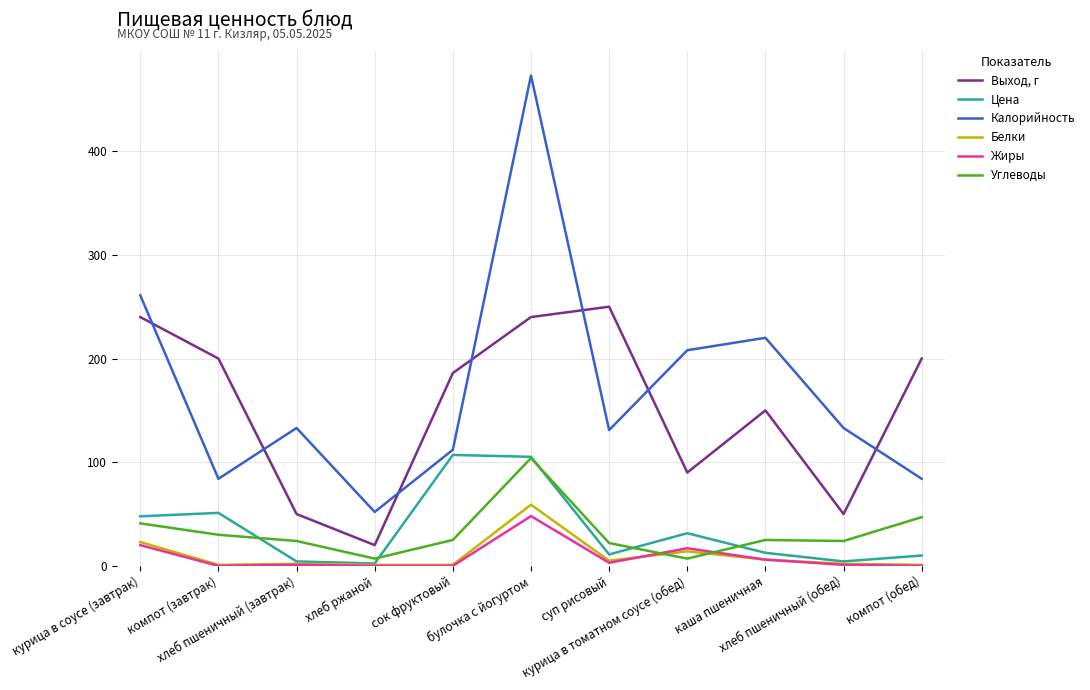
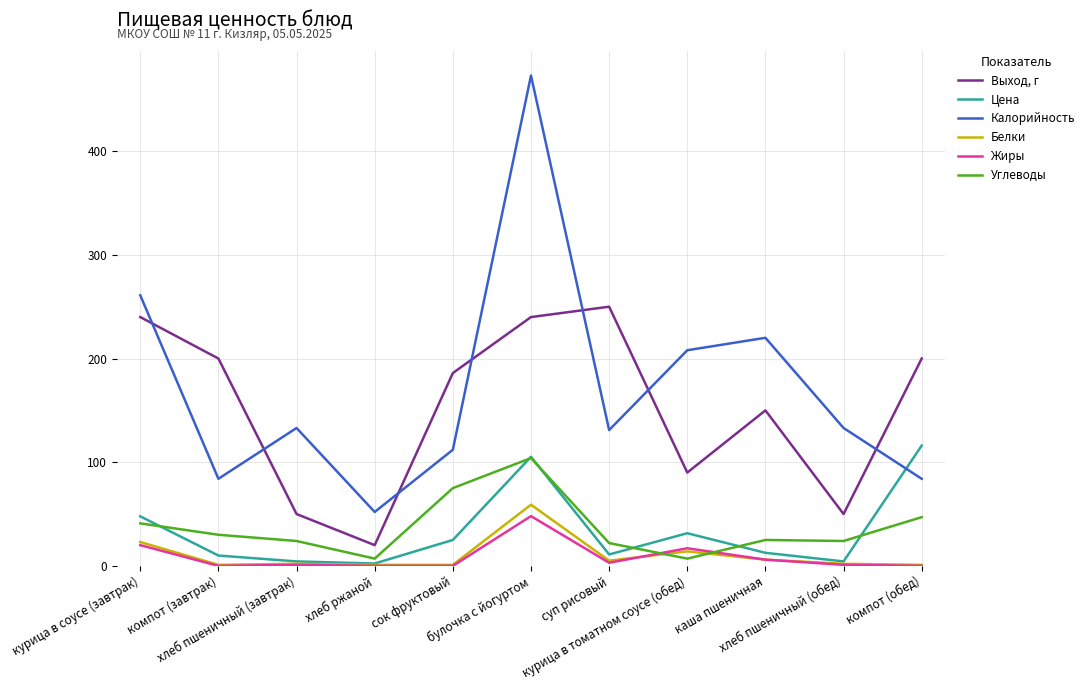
Цена, компот (завтрак): 51 -> 10
Цена, сок фруктовый: 107 -> 25
Углеводы, сок фруктовый: 25 -> 75
Цена, компот (обед): 10 -> 116
